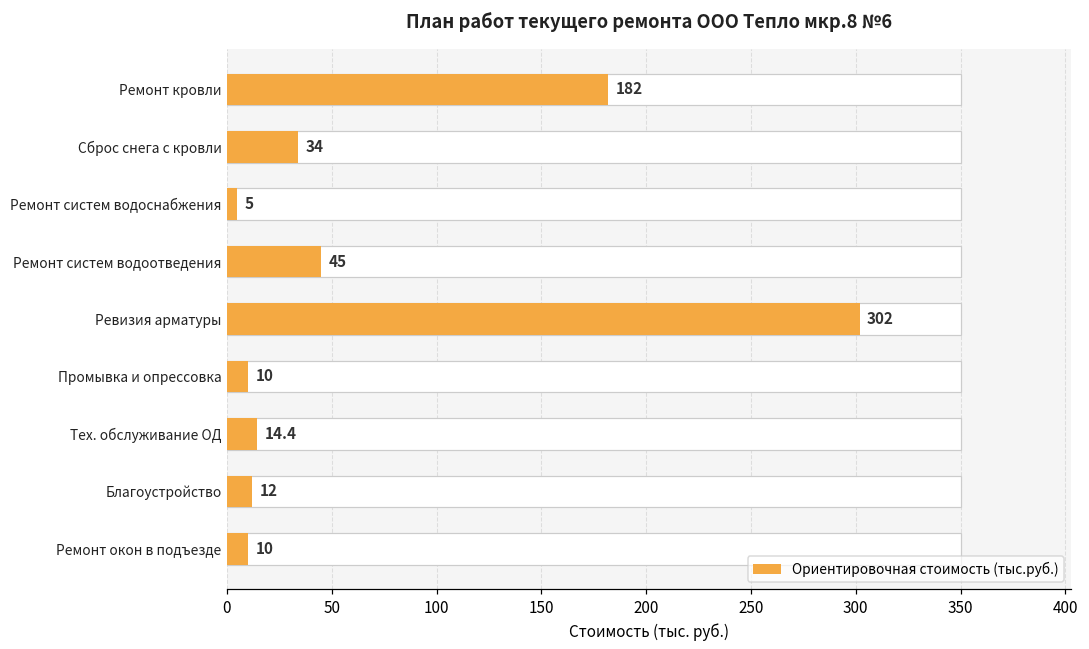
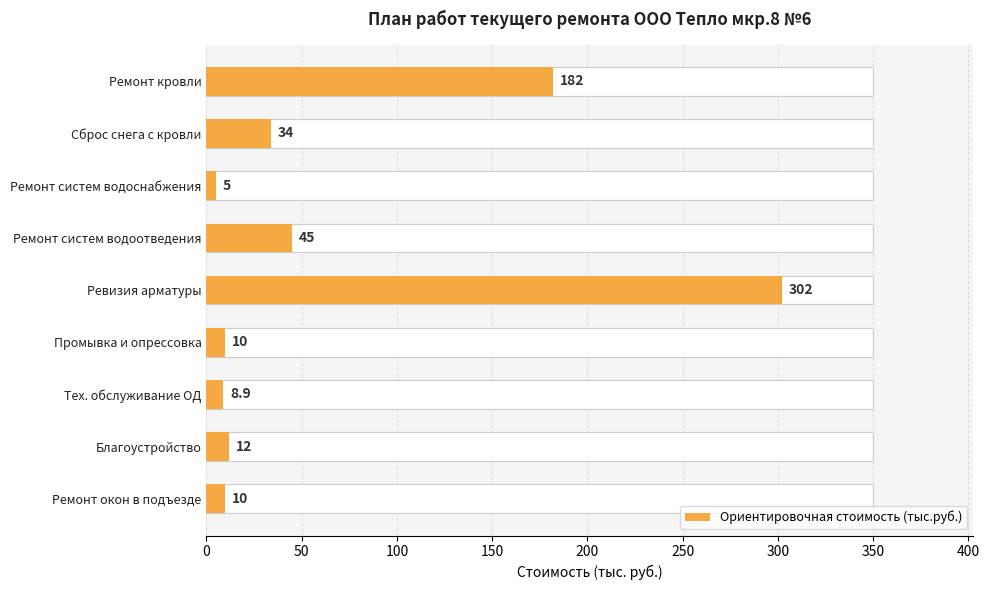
Ориентировочная стоимость (тыс.руб.), Тех. обслуживание ОД: 14.4 -> 8.9
